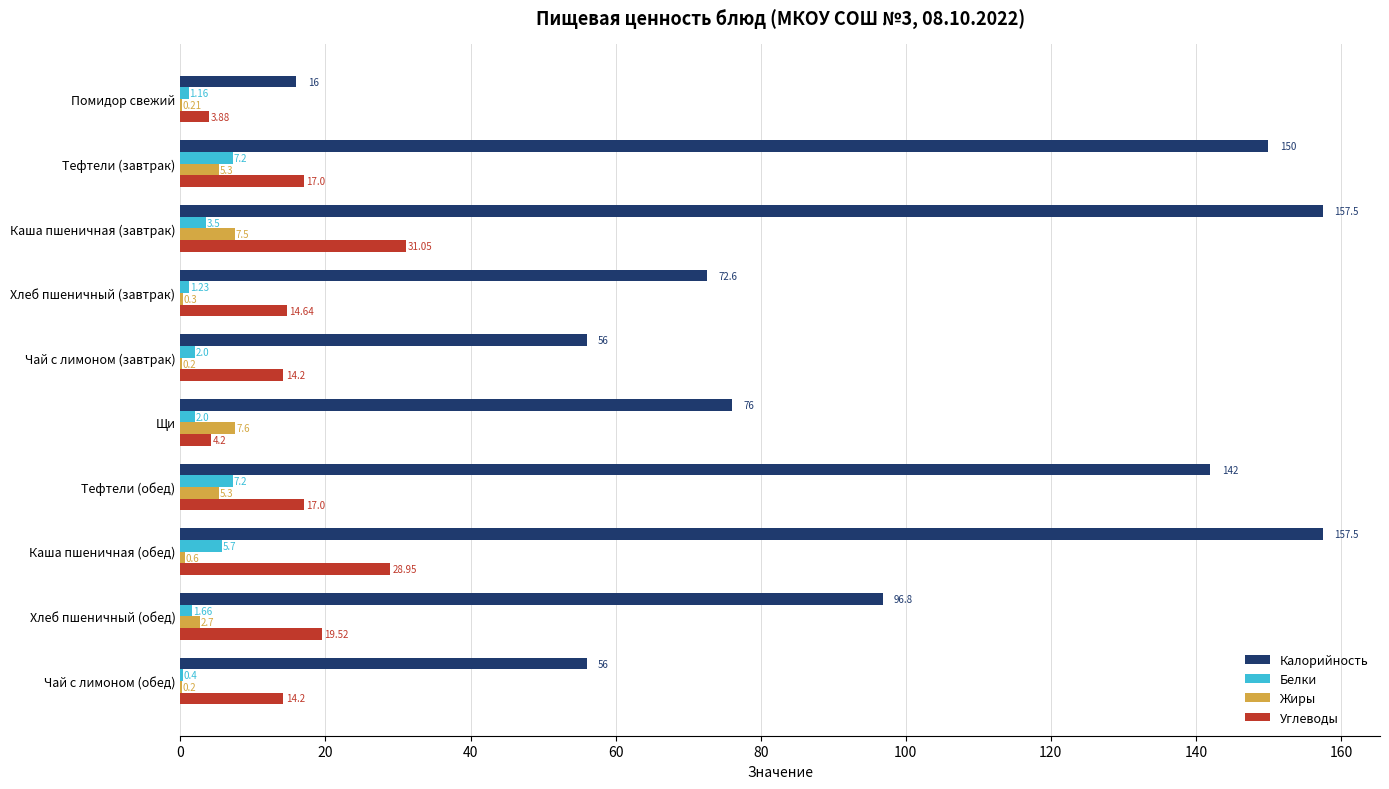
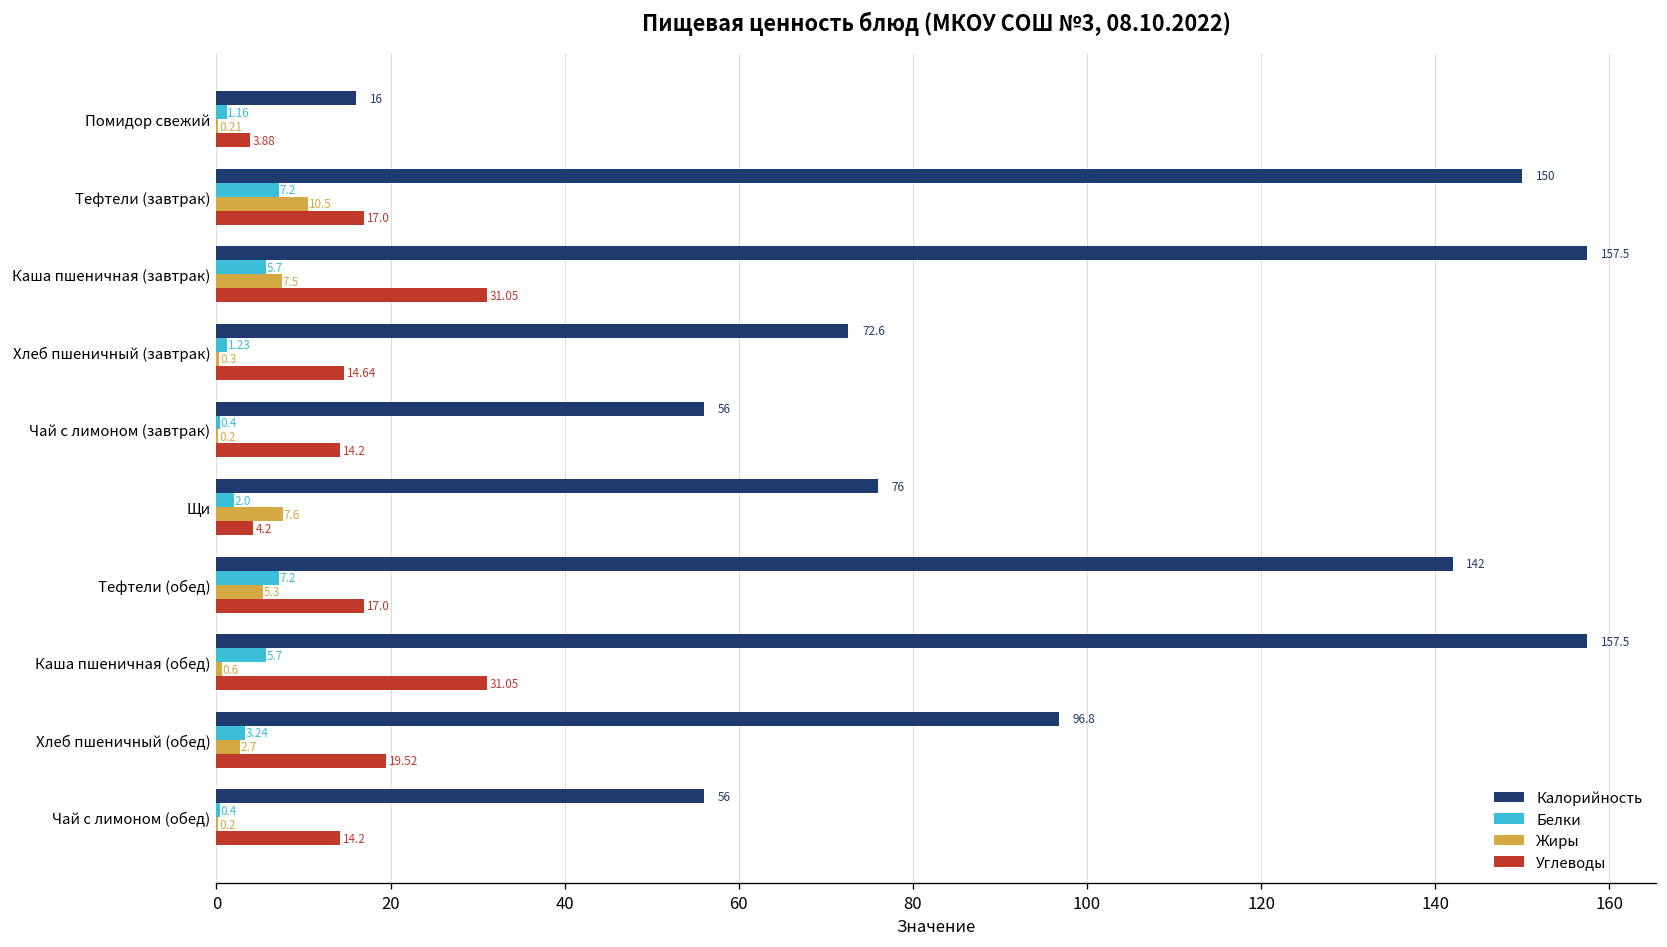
Жиры, Тефтели (завтрак): 5.3 -> 10.5
Белки, Каша пшеничная (завтрак): 3.5 -> 5.7
Белки, Чай с лимоном (завтрак): 2.0 -> 0.4
Углеводы, Каша пшеничная (обед): 28.95 -> 31.05
Белки, Хлеб пшеничный (обед): 1.66 -> 3.24
